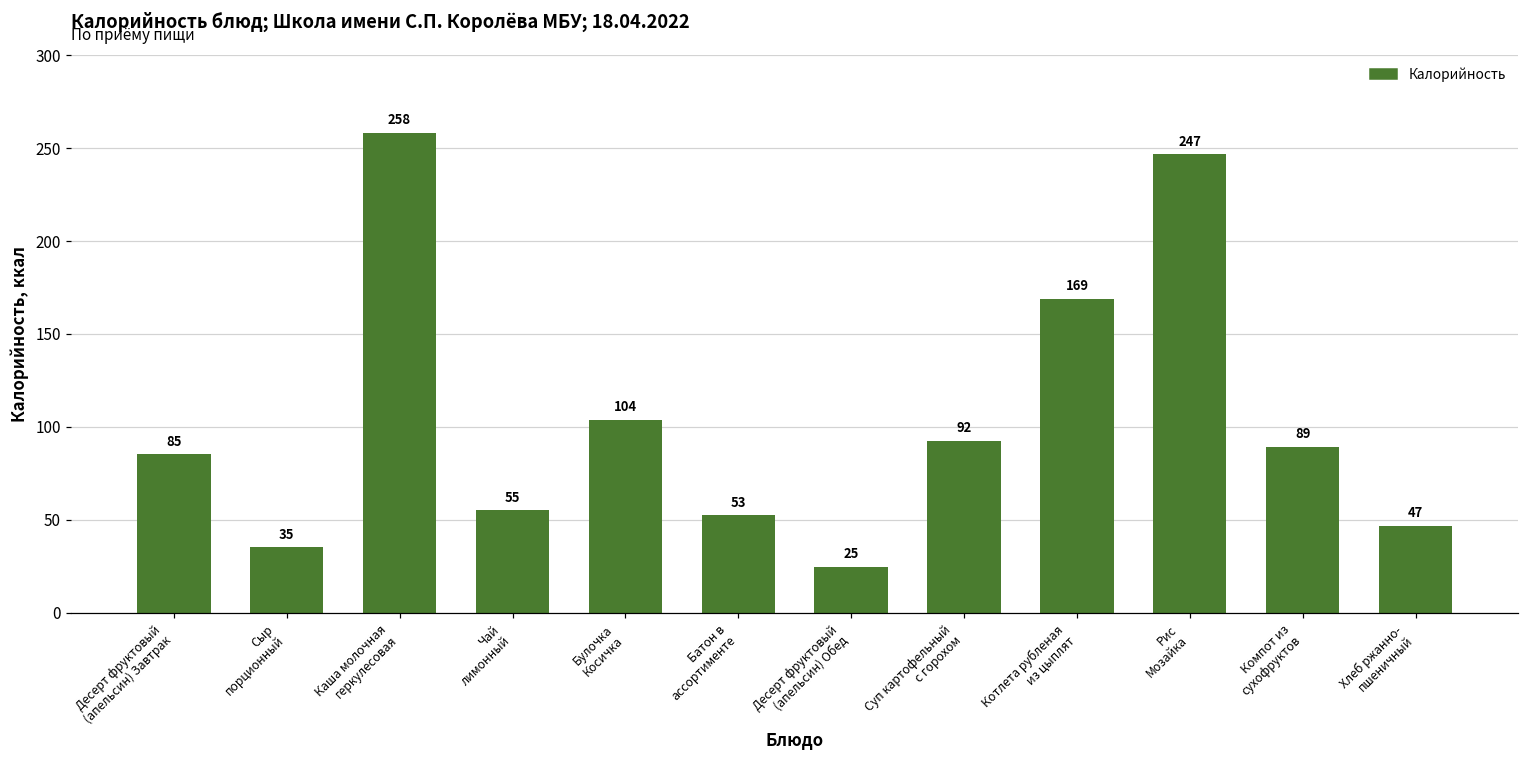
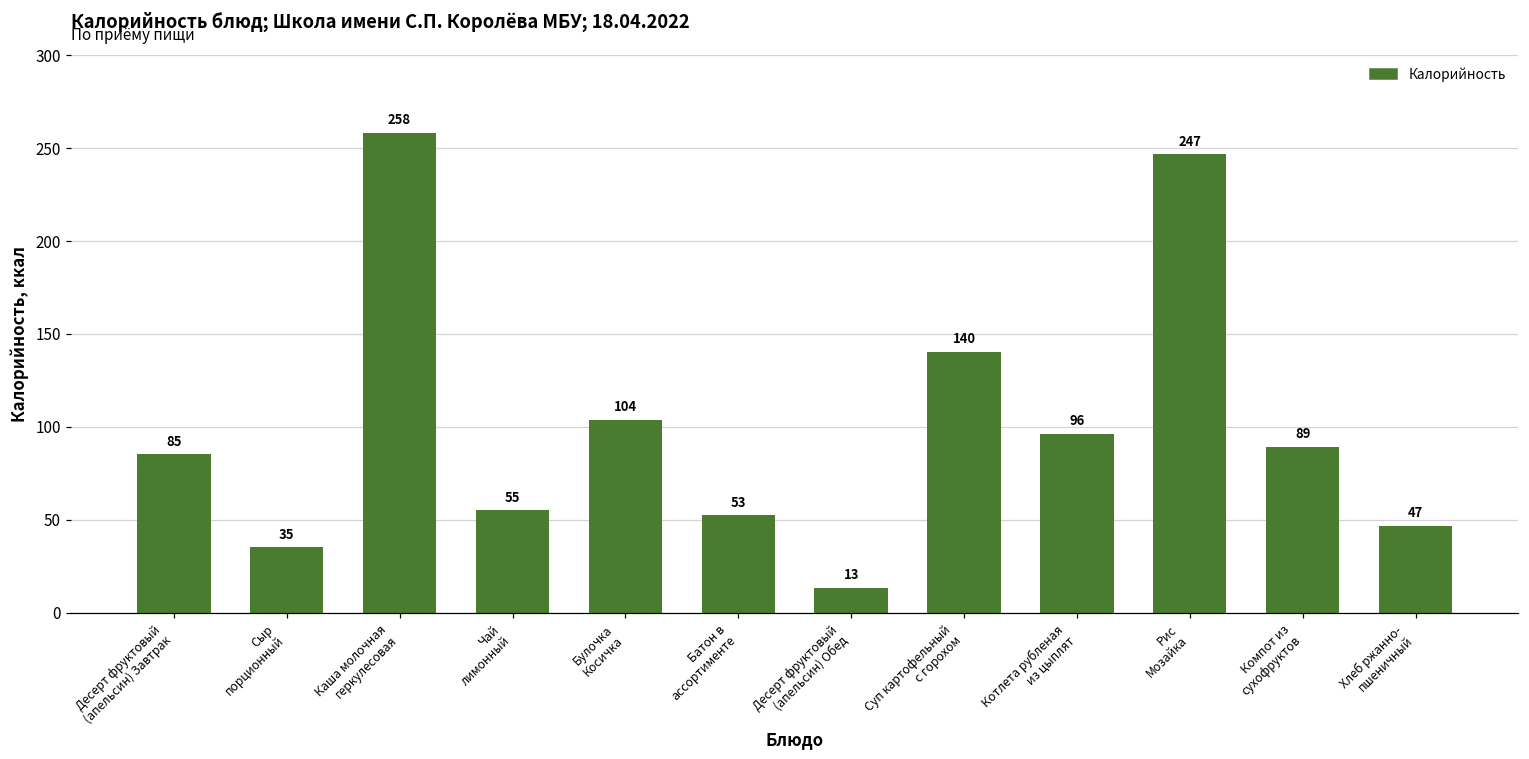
Десерт фруктовый (апельсин) Обед: 25 -> 13
Суп картофельный с горохом: 92 -> 140
Котлета рубленая из цыплят: 169 -> 96
